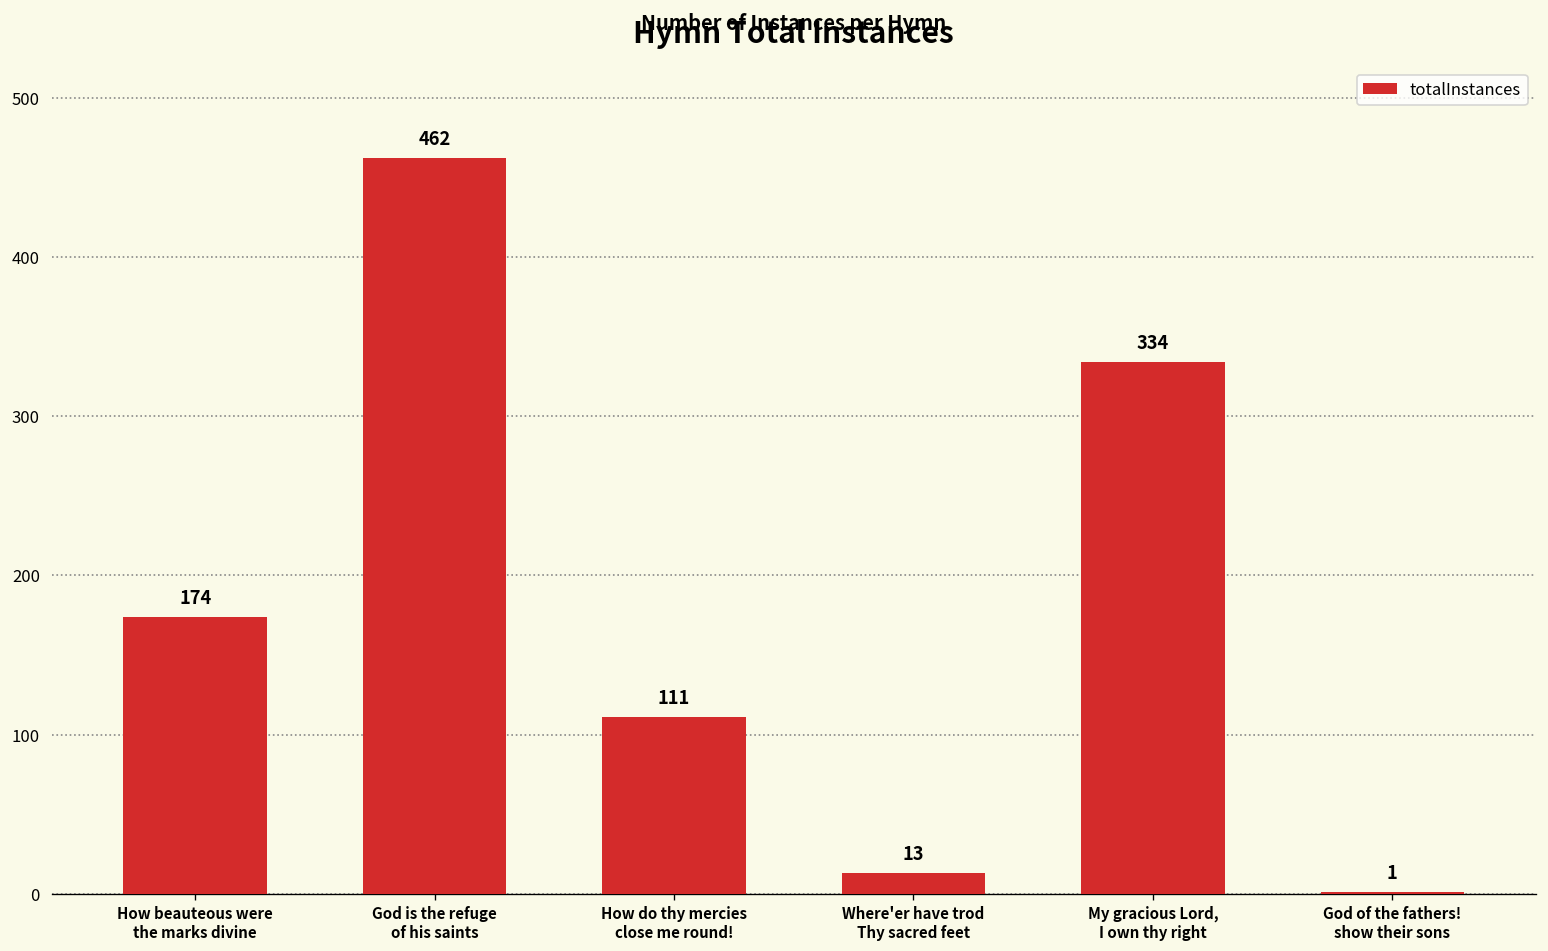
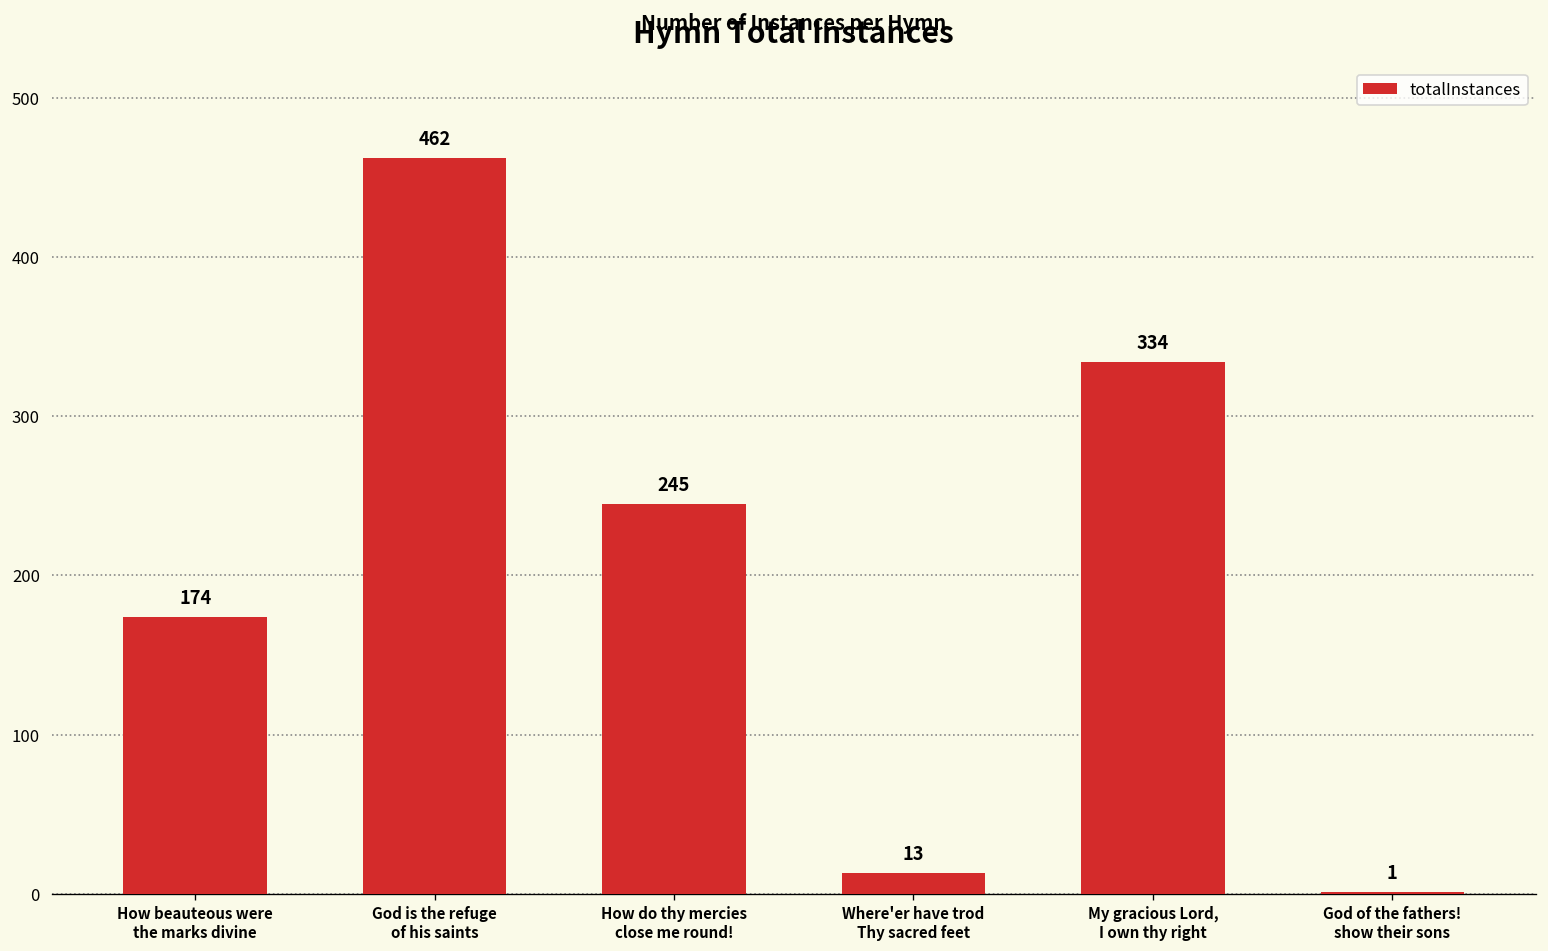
How do thy mercies close me round!: 111 -> 245
